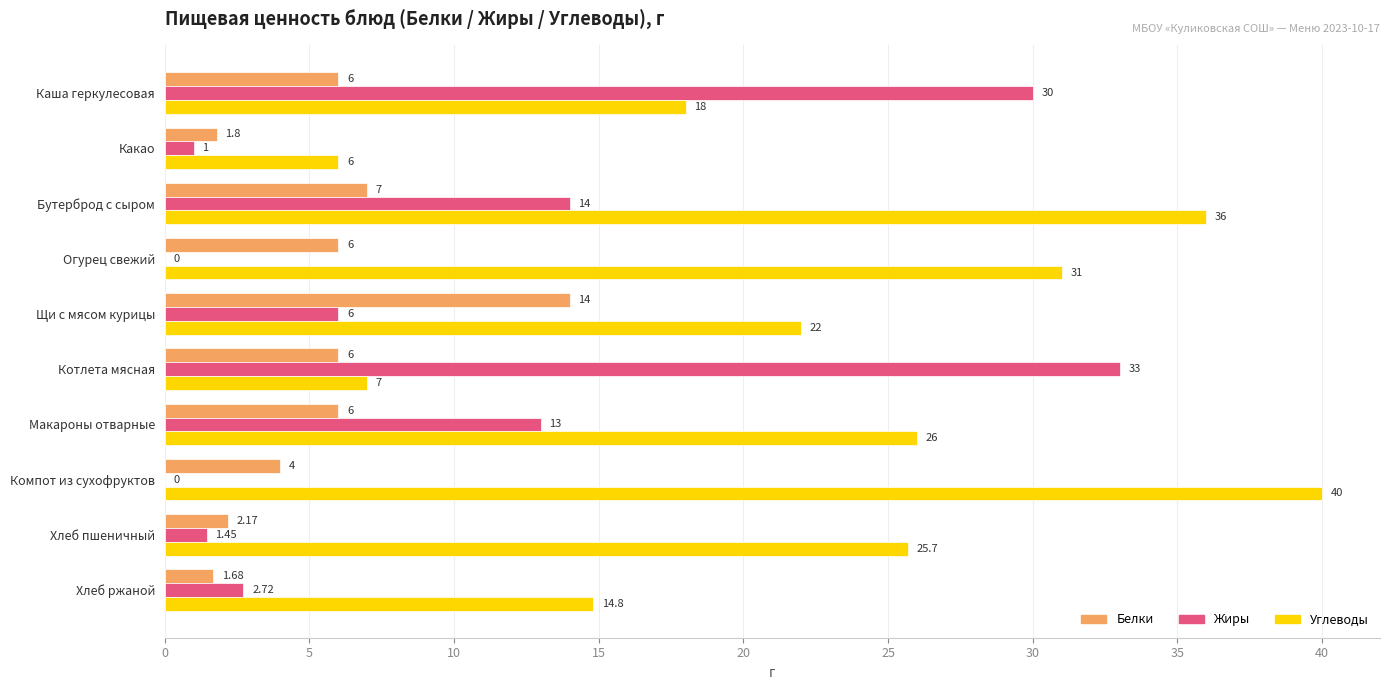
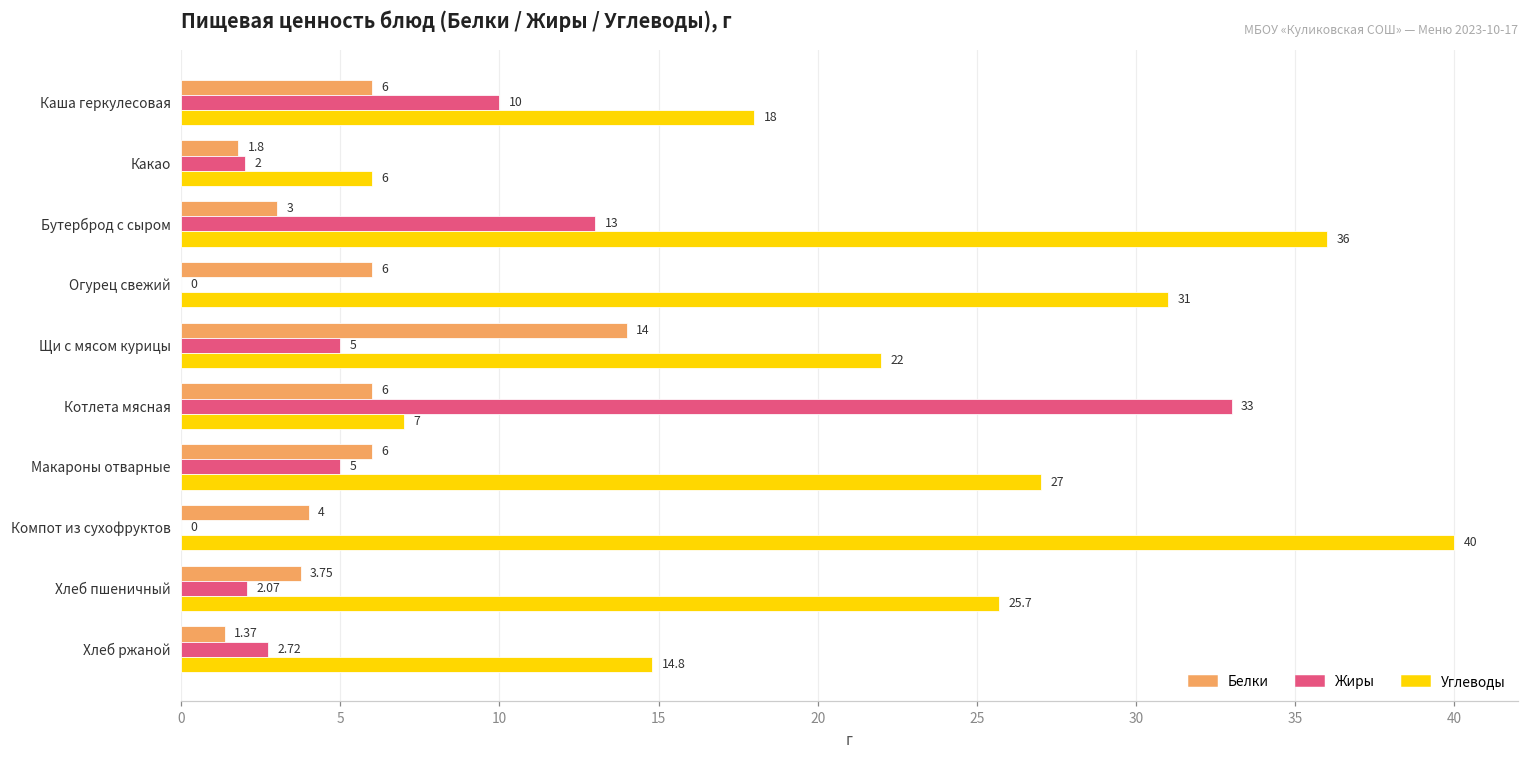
Жиры, Каша геркулесовая: 30 -> 10
Жиры, Какао: 1 -> 2
Белки, Бутерброд с сыром: 7 -> 3
Жиры, Бутерброд с сыром: 14 -> 13
Жиры, Щи с мясом курицы: 6 -> 5
Жиры, Макароны отварные: 13 -> 5
Углеводы, Макароны отварные: 26 -> 27
Белки, Хлеб пшеничный: 2.17 -> 3.75
Жиры, Хлеб пшеничный: 1.45 -> 2.07
Белки, Хлеб ржаной: 1.68 -> 1.37
